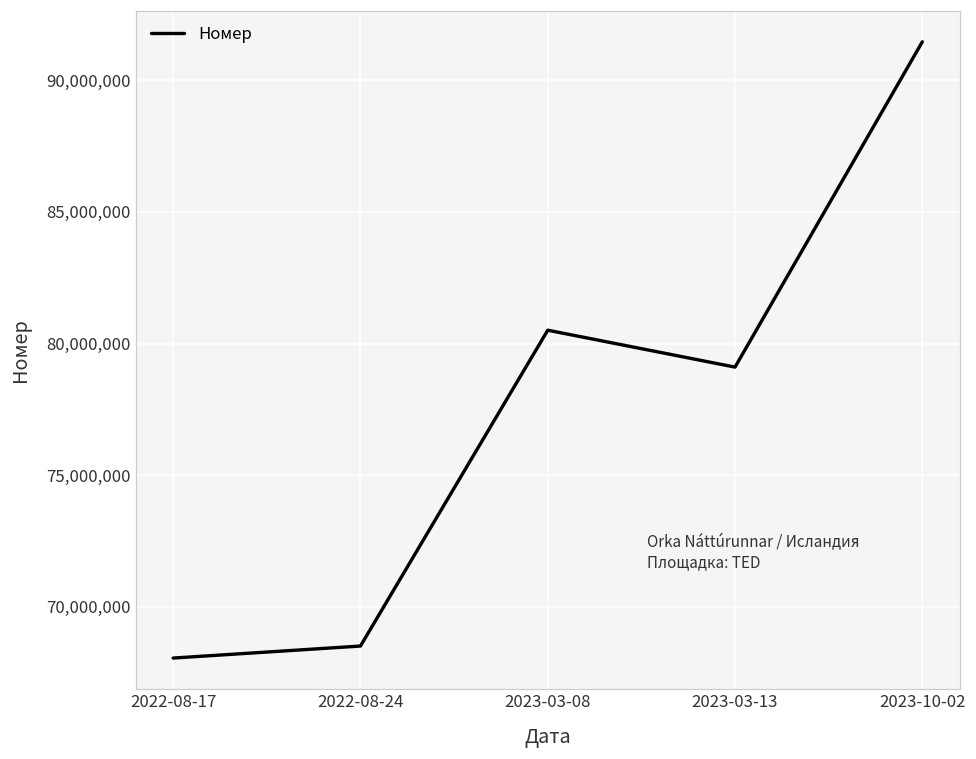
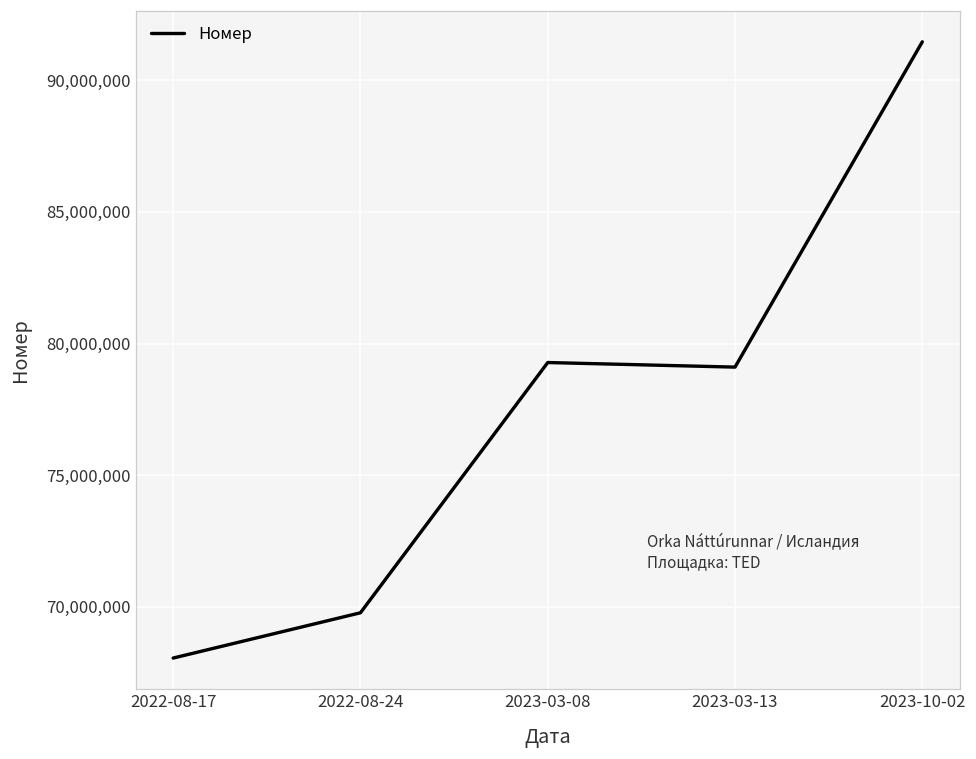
2022-08-24: 68,500,000 -> 69,800,000
2023-03-08: 80,500,000 -> 79,300,000
